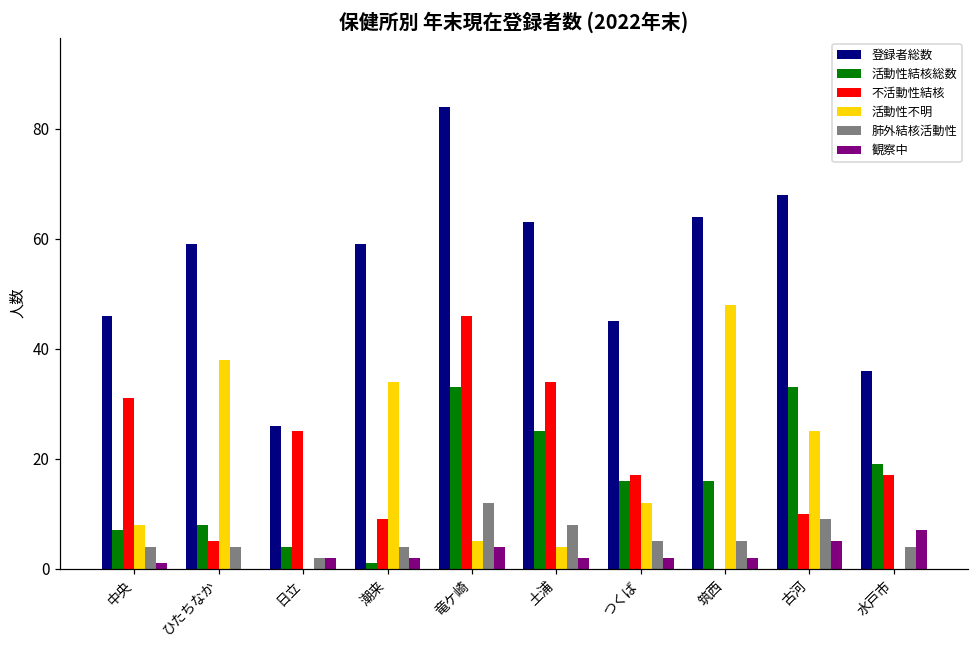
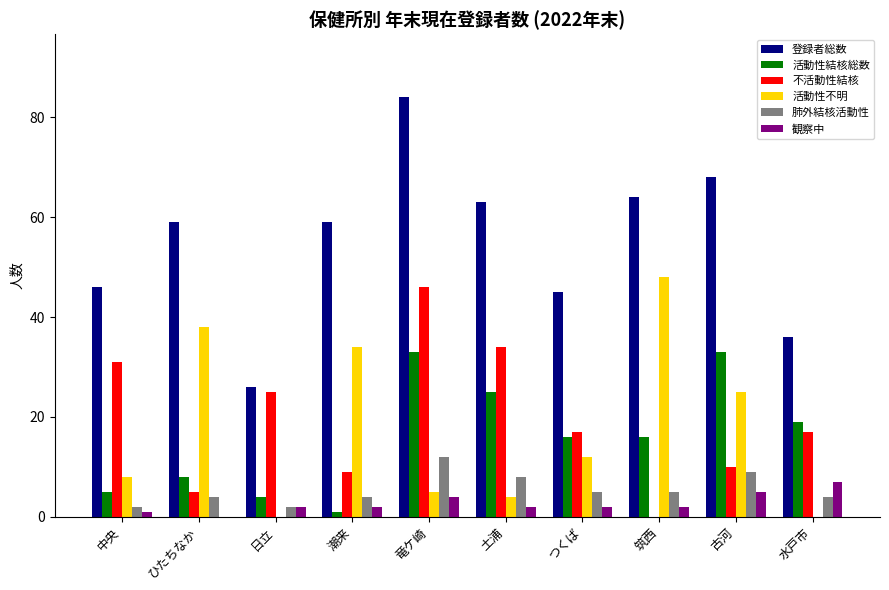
活動性結核総数, 中央: 7 -> 5
肺外結核活動性, 中央: 4 -> 2
